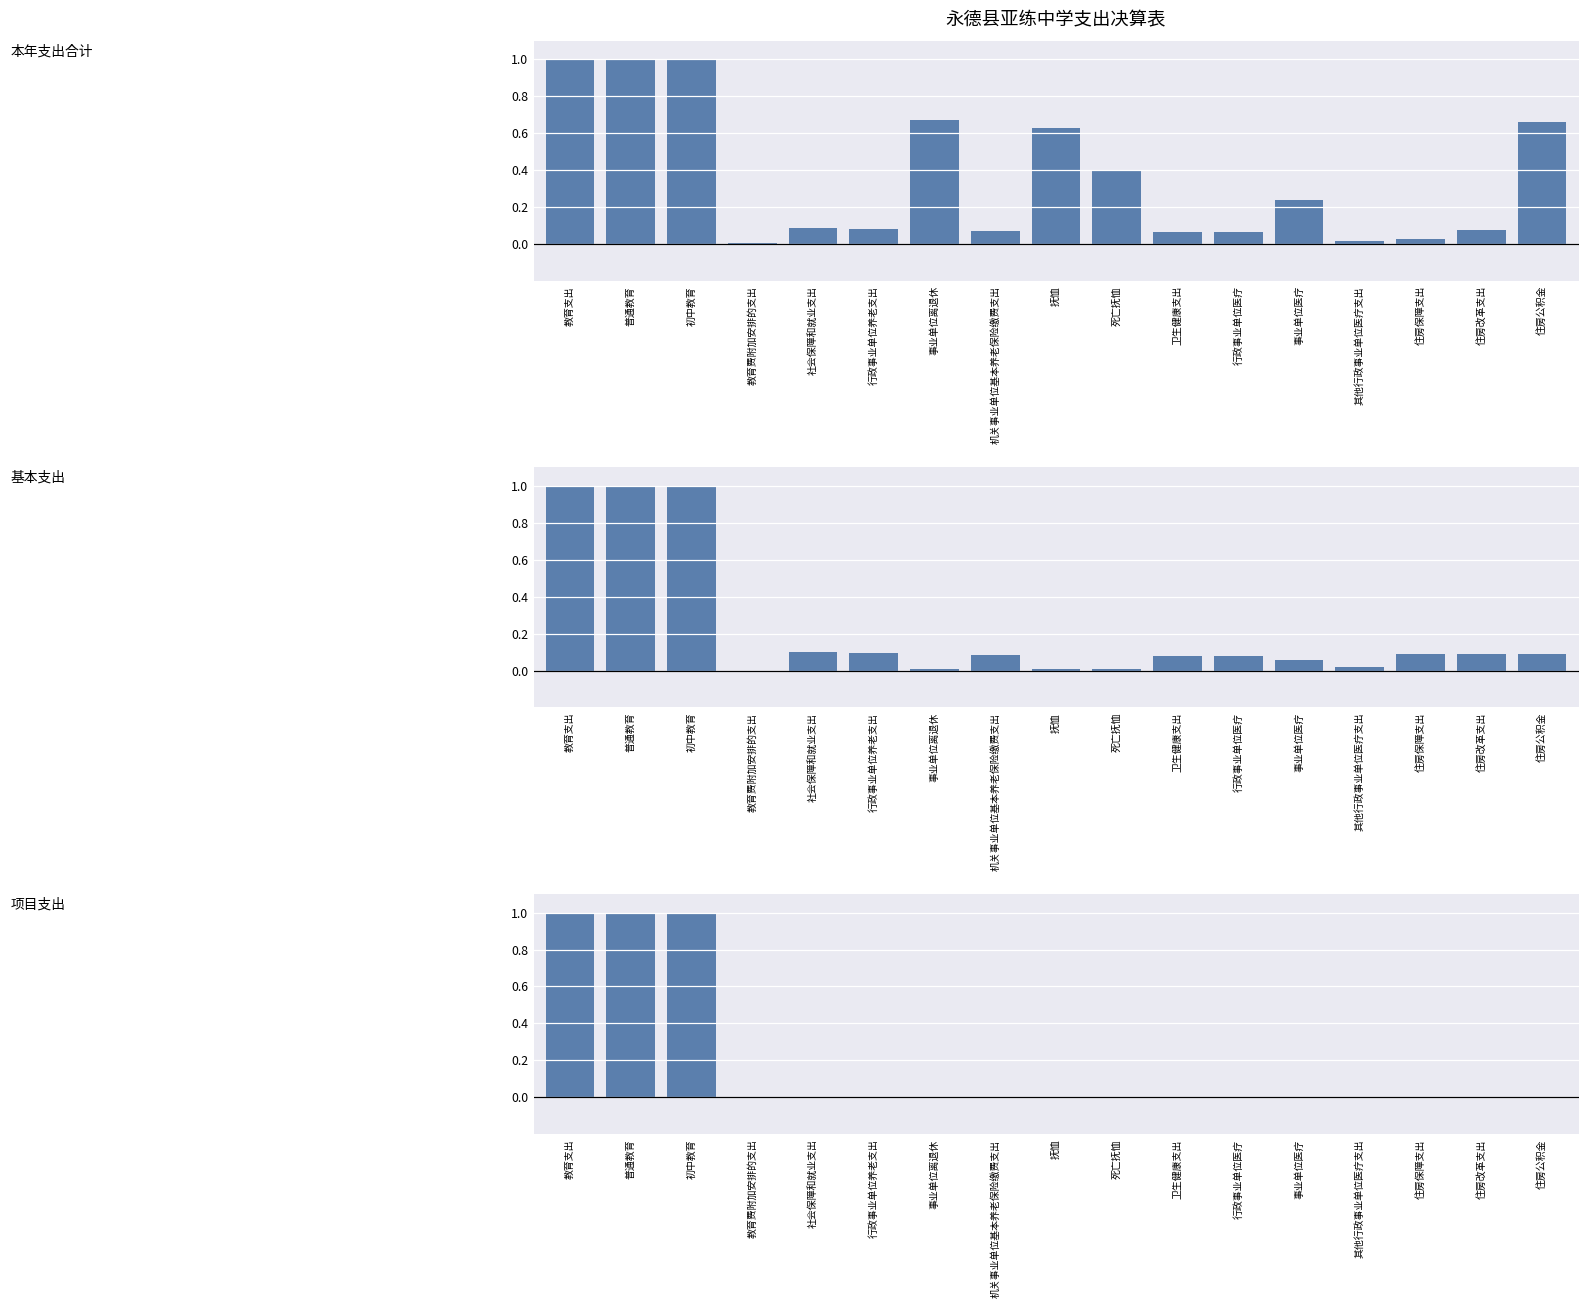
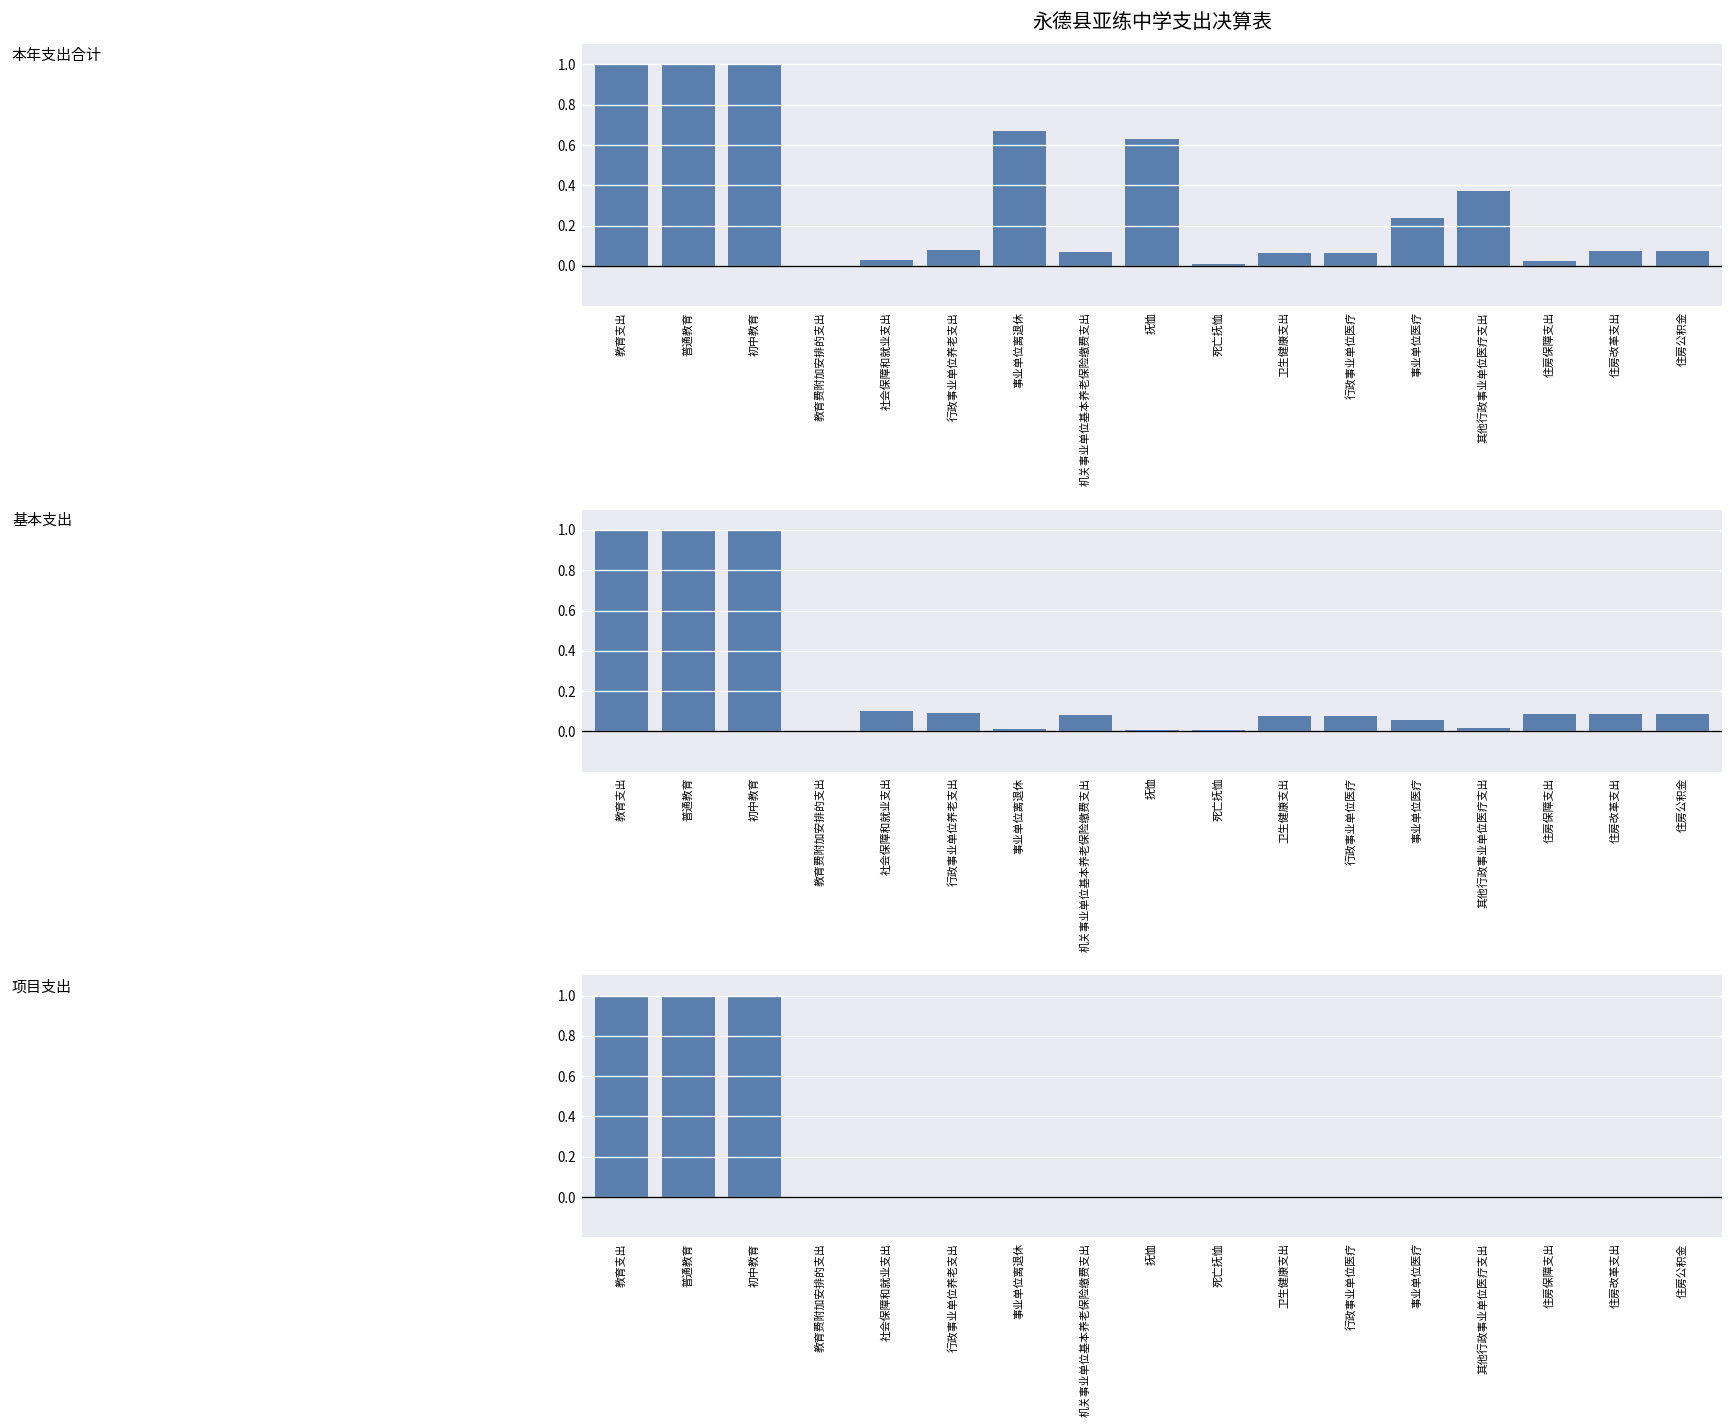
永德县亚练中学支出决算表, 社会保障和就业支出: 0.09 -> 0.03
永德县亚练中学支出决算表, 死亡抚恤: 0.40 -> 0.01
永德县亚练中学支出决算表, 其他行政事业单位医疗支出: 0.01 -> 0.37
永德县亚练中学支出决算表, 住房公积金: 0.66 -> 0.08
